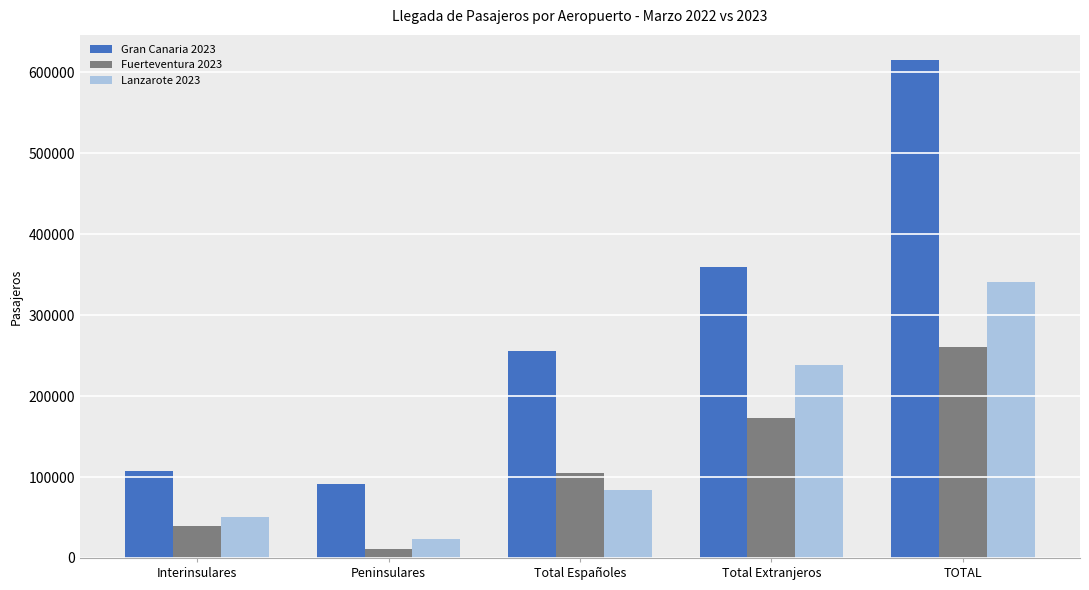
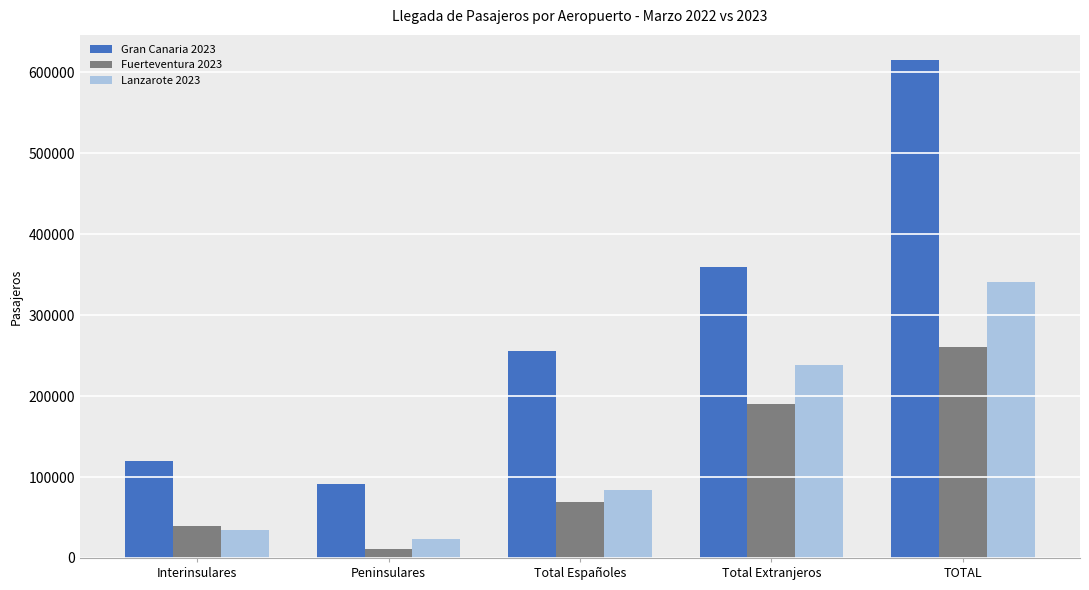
Gran Canaria 2023, Interinsulares: 110000 -> 120000
Lanzarote 2023, Interinsulares: 50000 -> 30000
Fuerteventura 2023, Total Españoles: 100000 -> 70000
Fuerteventura 2023, Total Extranjeros: 170000 -> 190000
